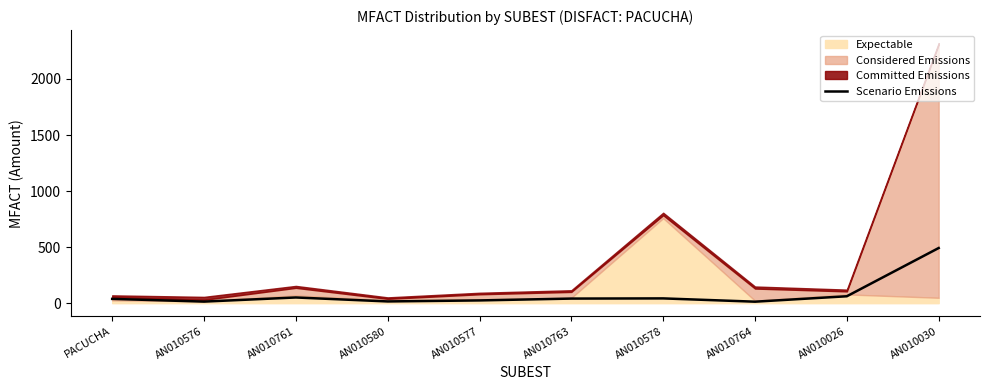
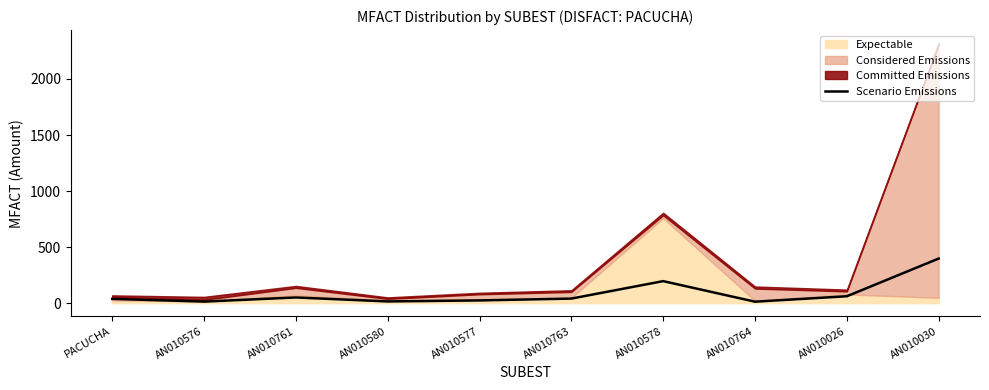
Scenario Emissions, AN010578: 40 -> 200
Scenario Emissions, AN010030: 490 -> 400
